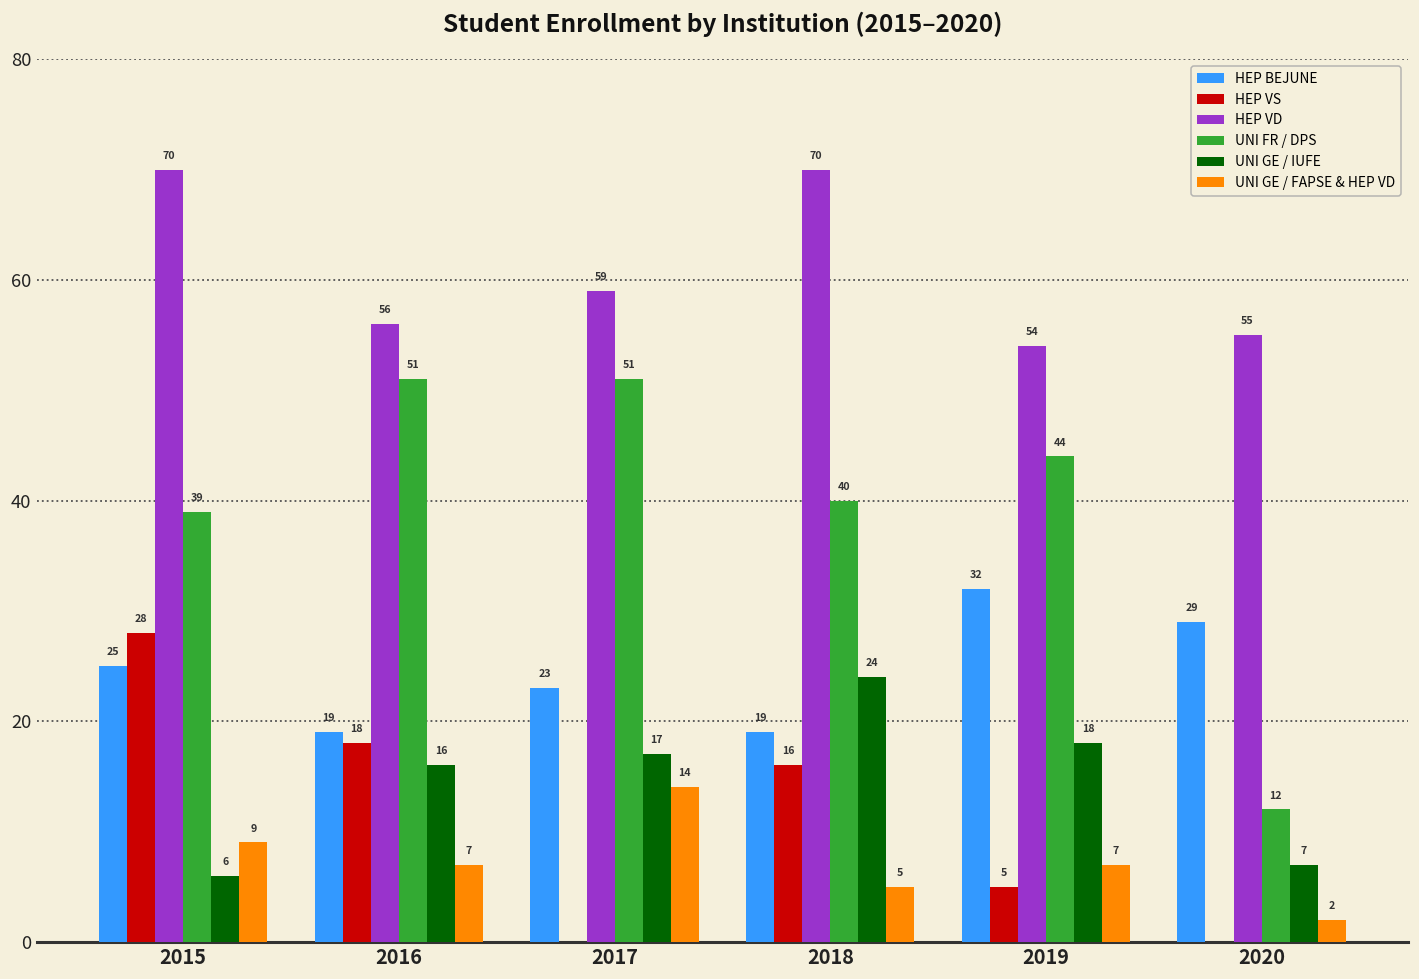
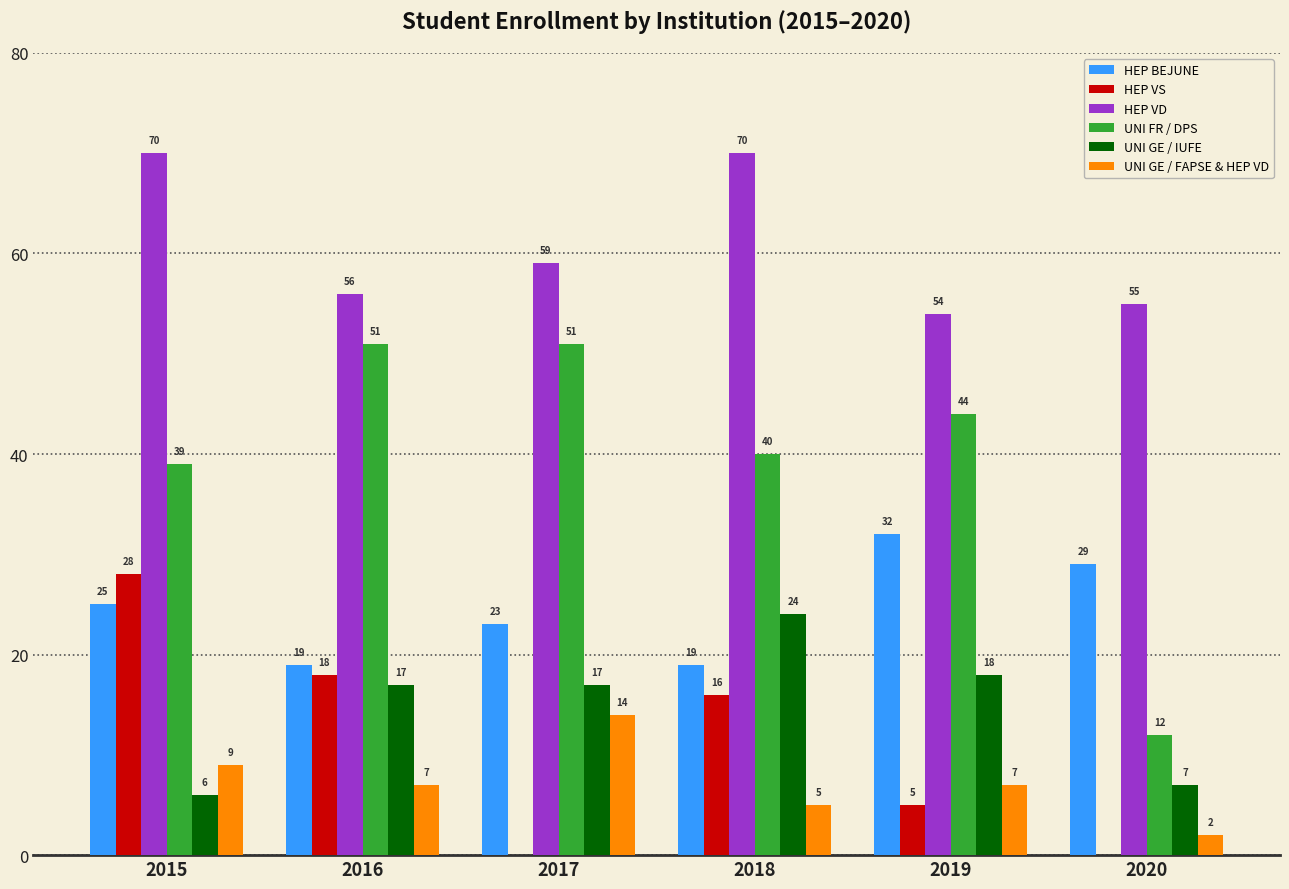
UNI GE / IUFE, 2016: 16 -> 17
